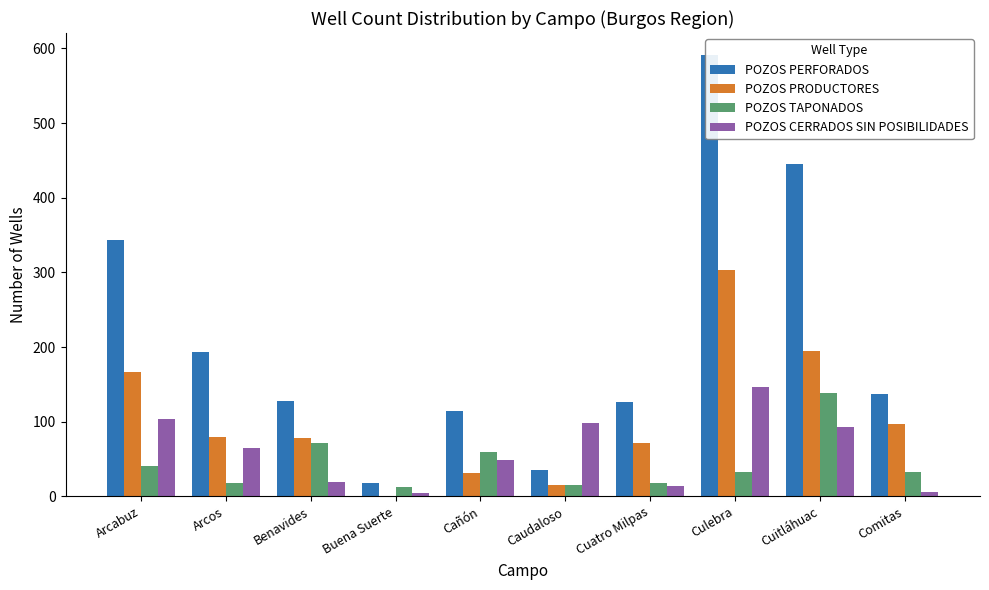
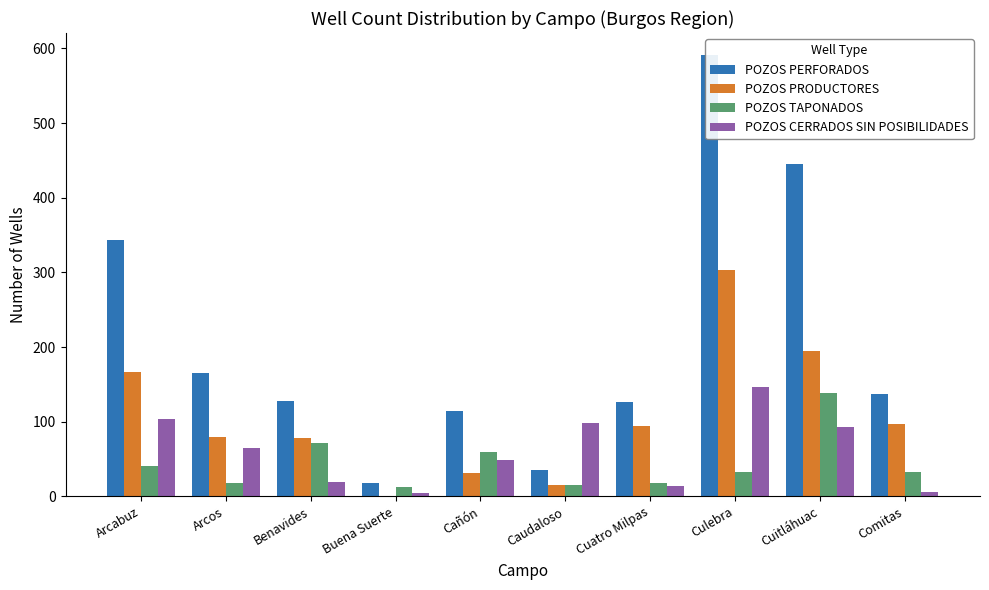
POZOS PERFORADOS, Arcos: 190 -> 170
POZOS PRODUCTORES, Cuatro Milpas: 70 -> 90
